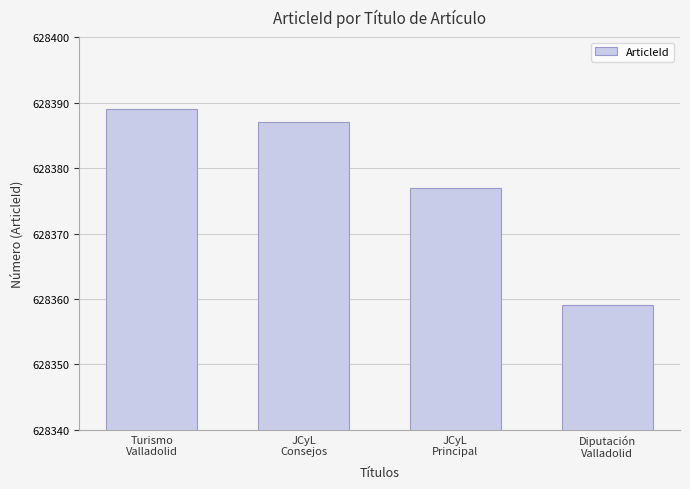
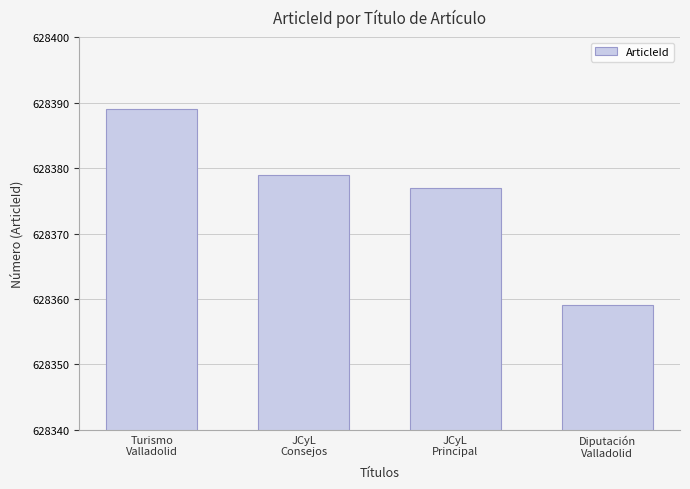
JCyL Consejos: 628387 -> 628379
